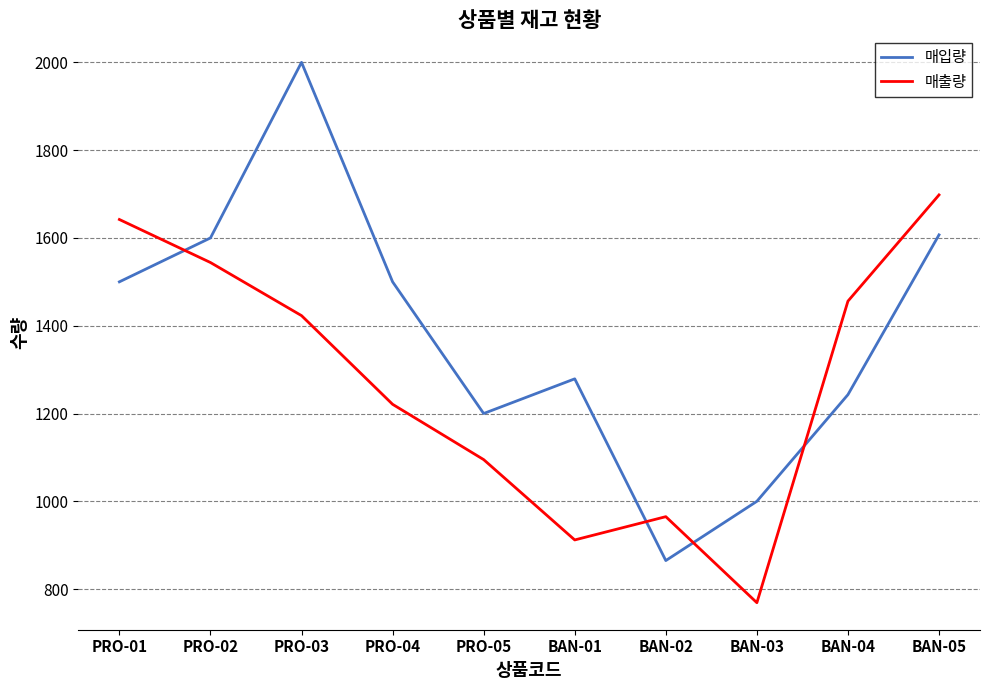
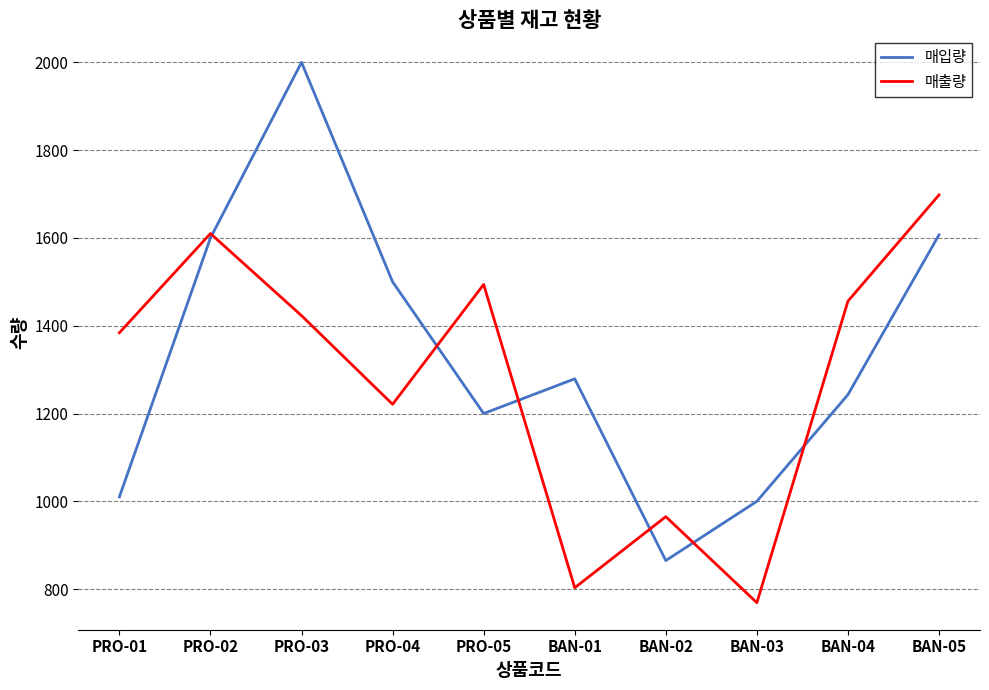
매입량, PRO-01: 1500 -> 1010
매출량, PRO-01: 1640 -> 1380
매출량, PRO-02: 1540 -> 1610
매출량, PRO-05: 1100 -> 1490
매출량, BAN-01: 910 -> 800
